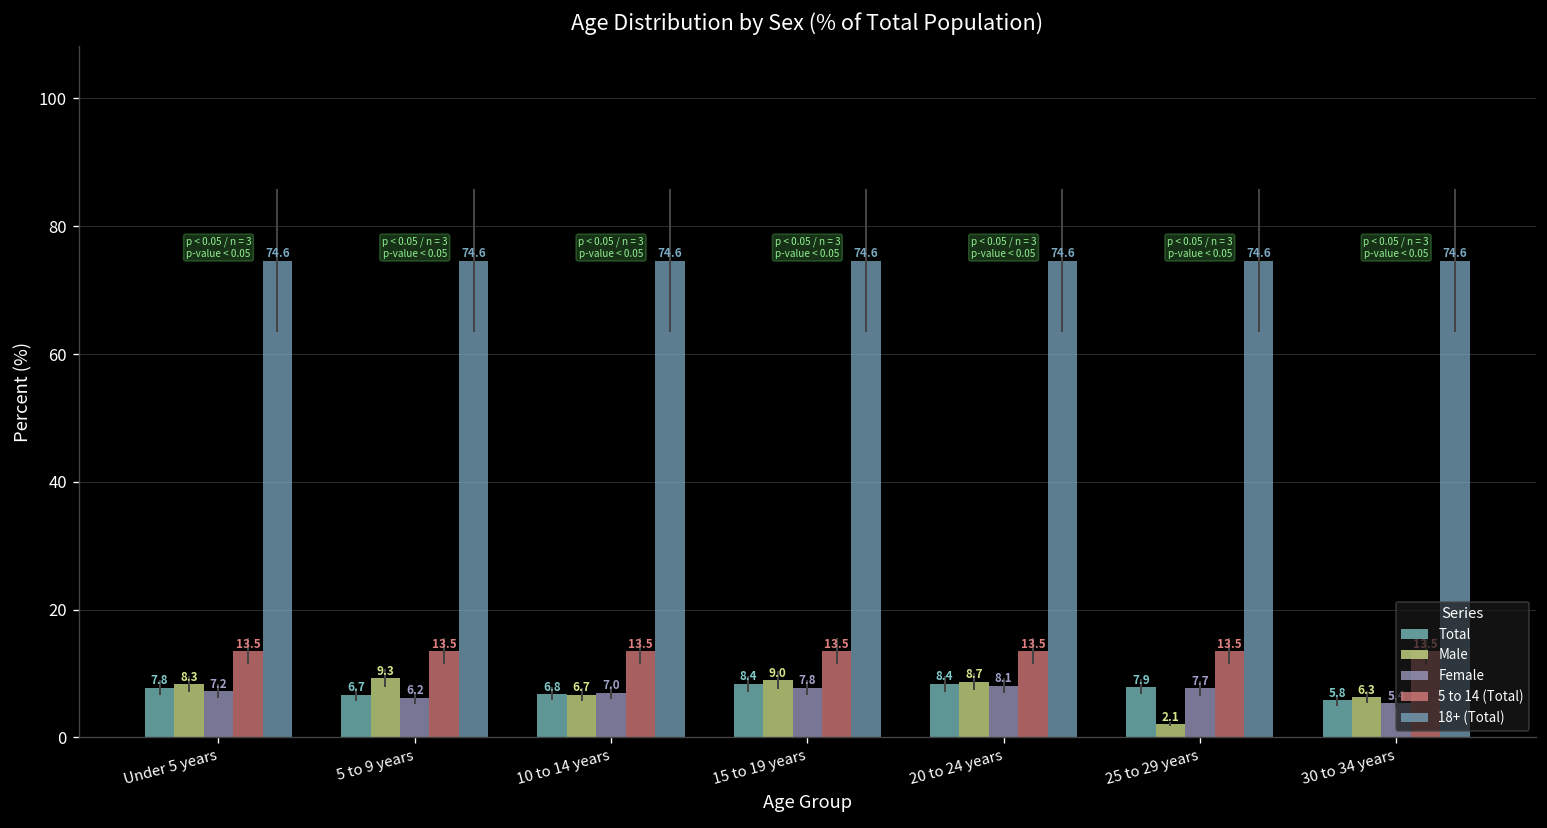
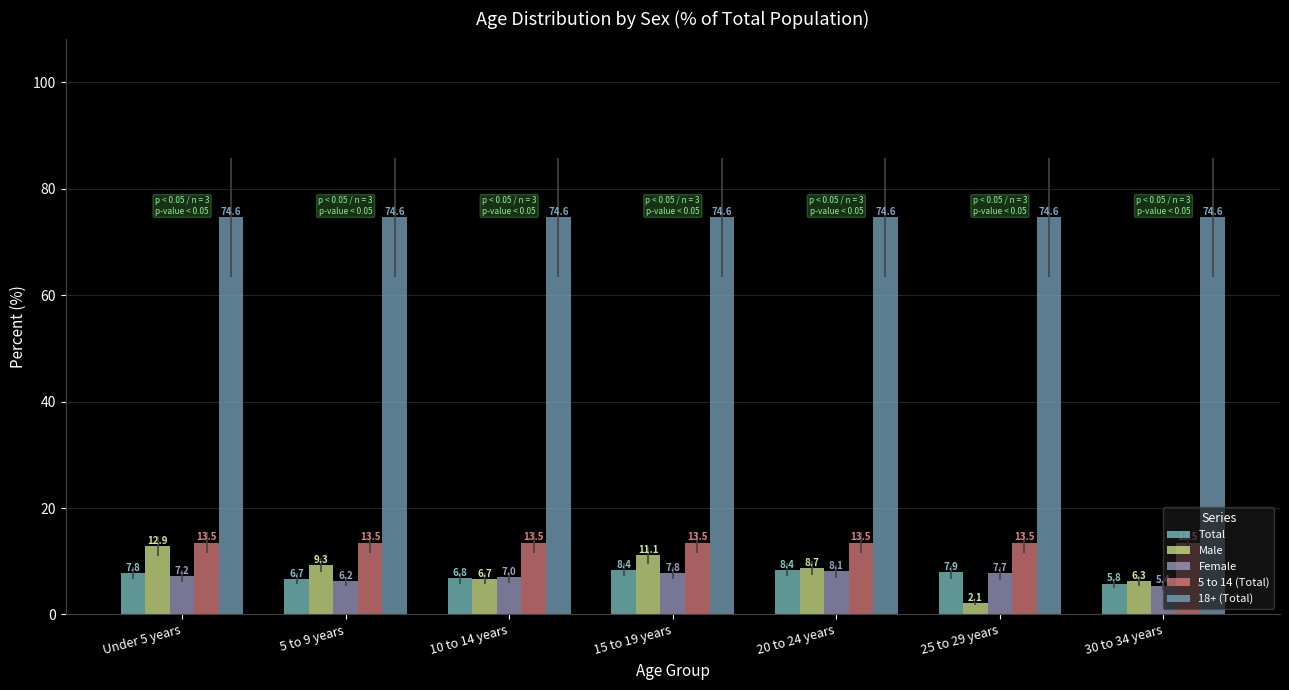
Male, Under 5 years: 8.3 -> 12.9
Male, 15 to 19 years: 9.0 -> 11.1
